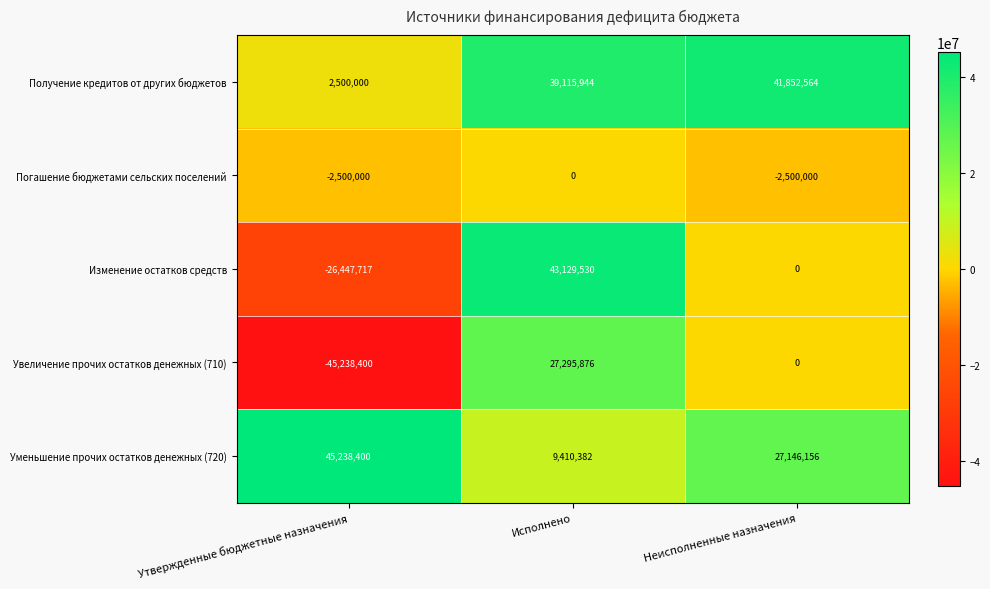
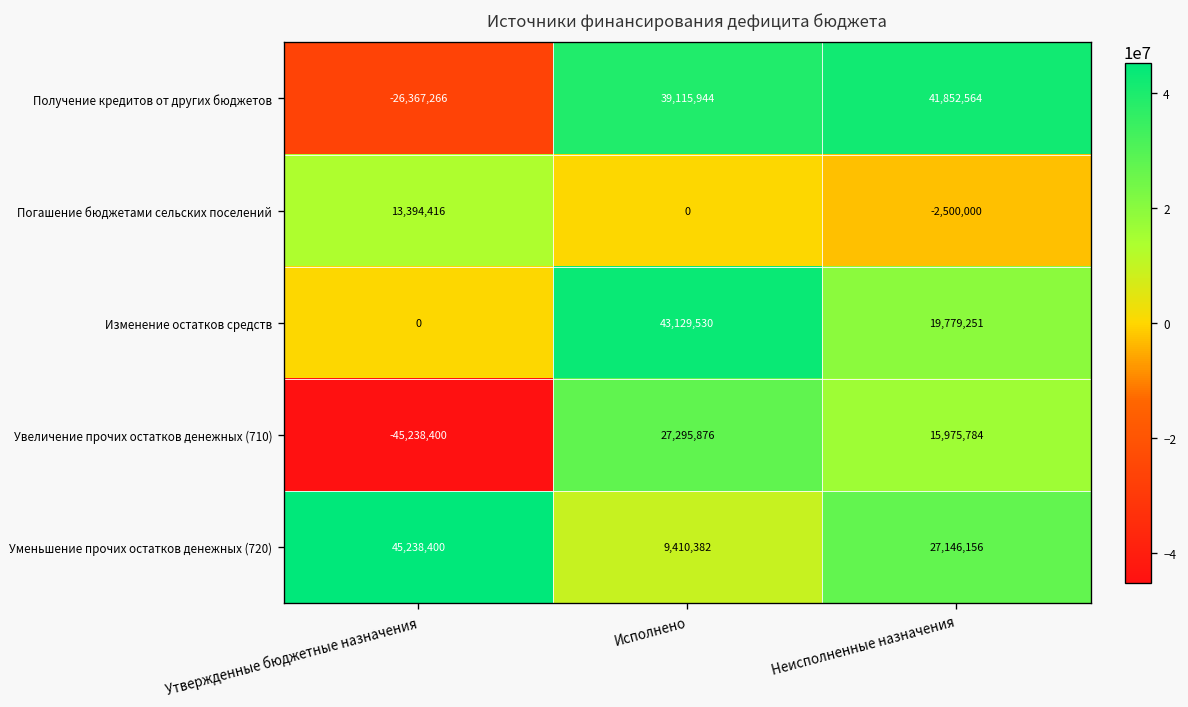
Получение кредитов от других бюджетов, Утвержденные бюджетные назначения: 2,500,000 -> -26,367,266
Погашение бюджетами сельских поселений, Утвержденные бюджетные назначения: -2,500,000 -> 13,394,416
Изменение остатков средств, Утвержденные бюджетные назначения: -26,447,717 -> 0
Изменение остатков средств, Неисполненные назначения: 0 -> 19,779,251
Увеличение прочих остатков денежных (710), Неисполненные назначения: 0 -> 15,975,784
